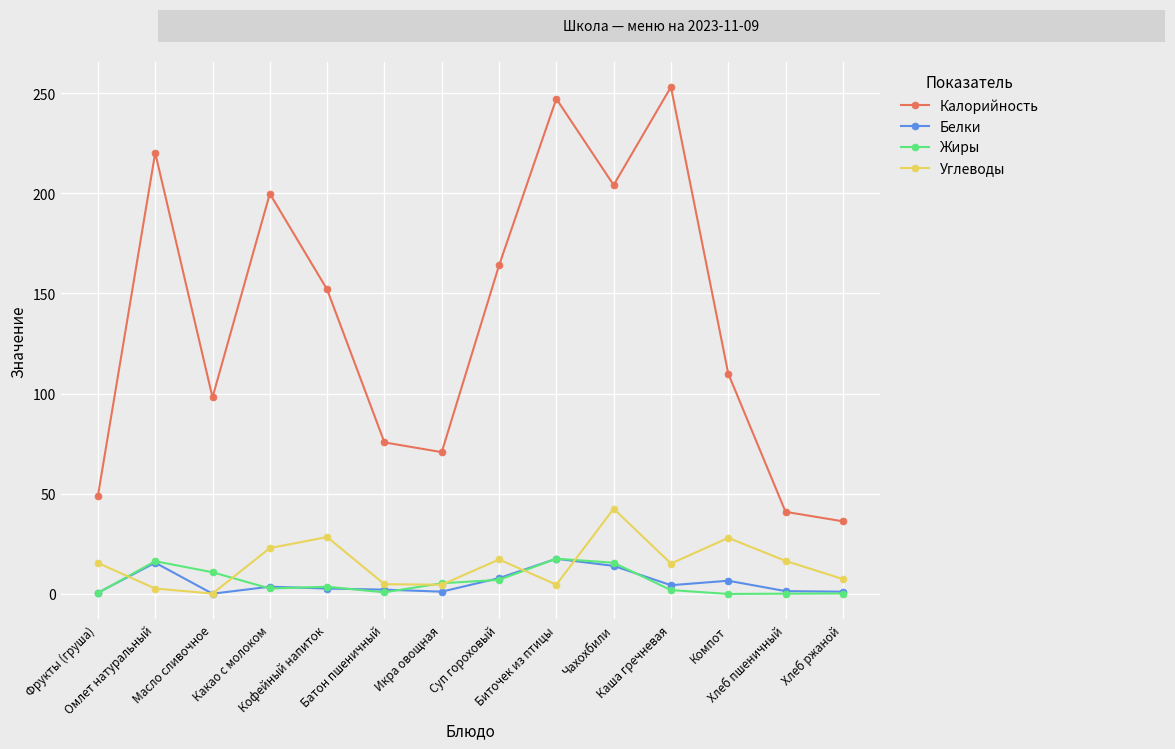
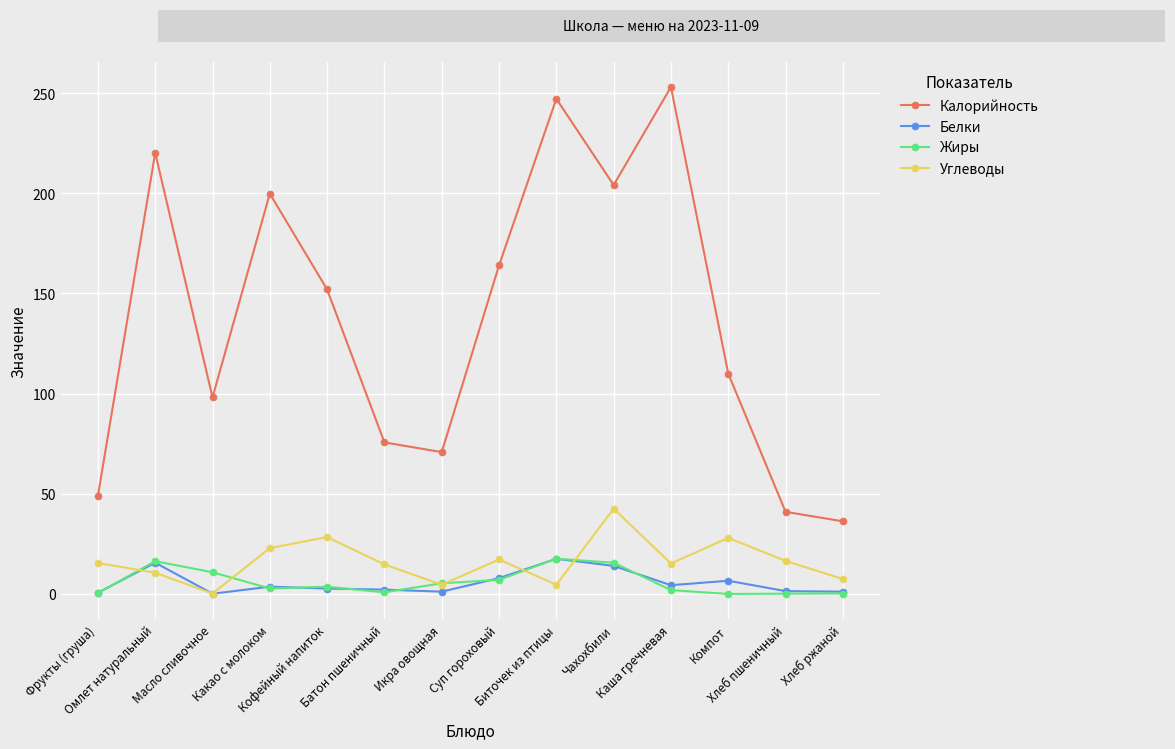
Углеводы, Омлет натуральный: 3 -> 11
Углеводы, Батон пшеничный: 5 -> 15
